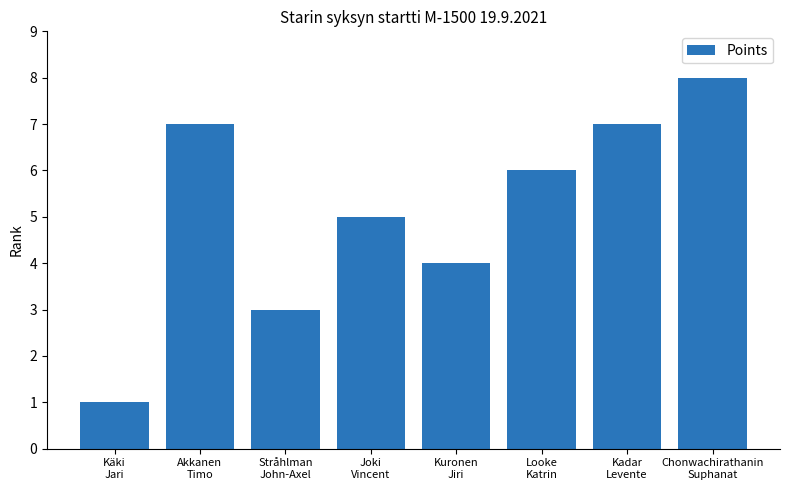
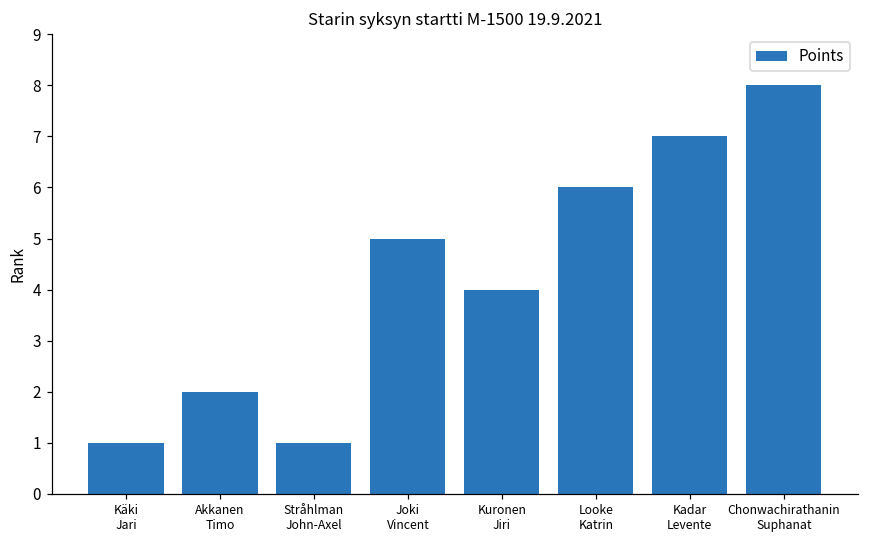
Akkanen Timo: 7 -> 2
Stråhlman John-Axel: 3 -> 1
